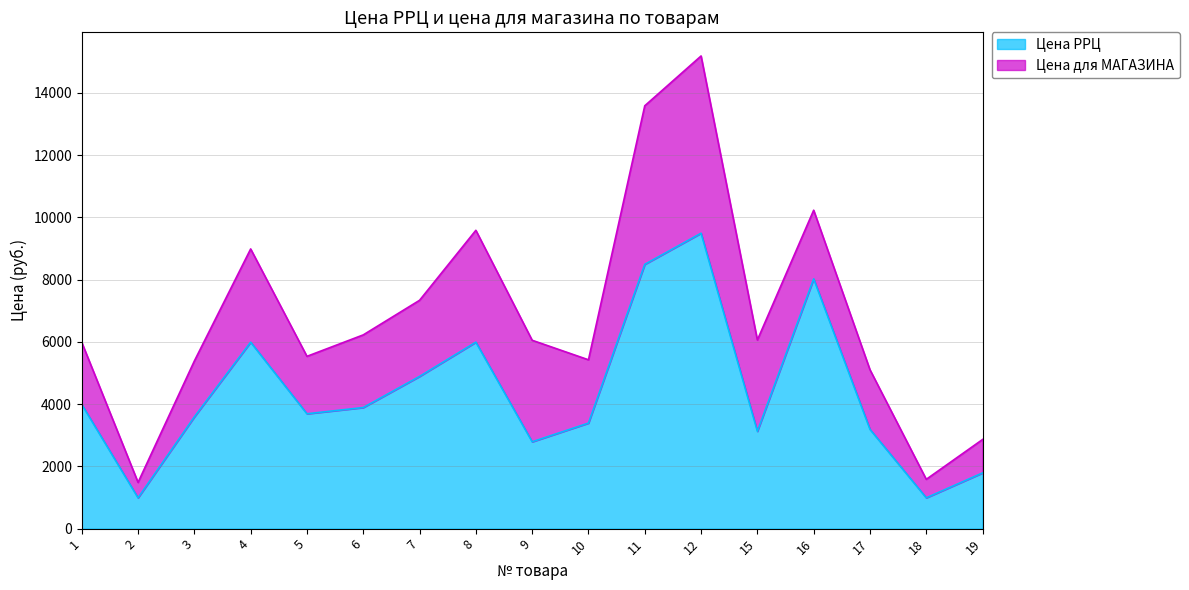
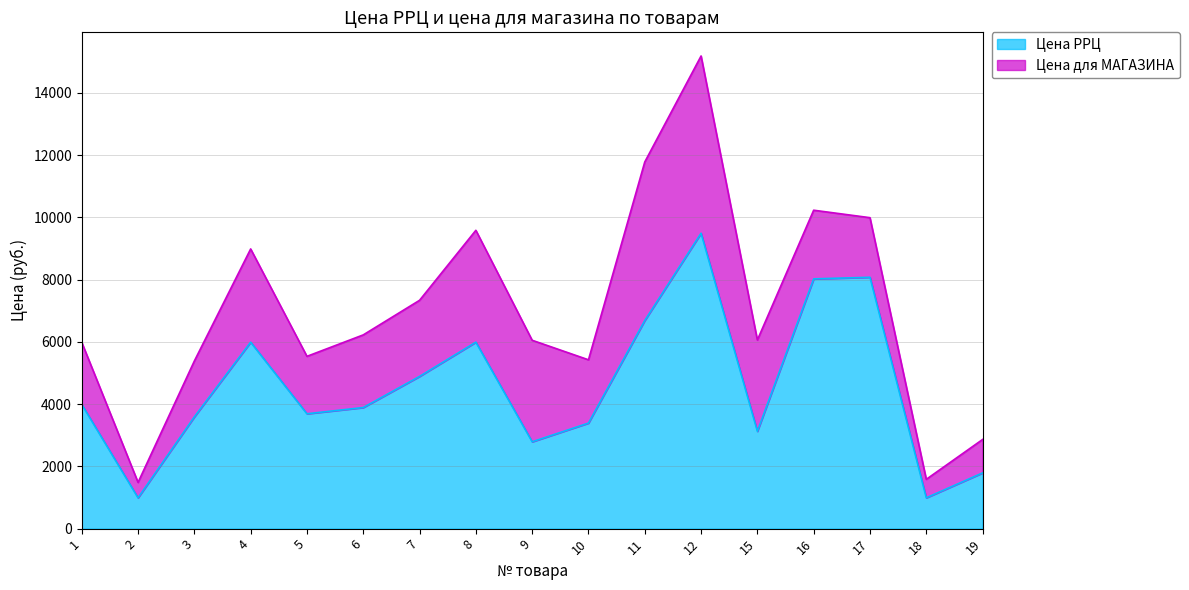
Цена РРЦ, 11: 8500 -> 6700
Цена РРЦ, 17: 3200 -> 8100
